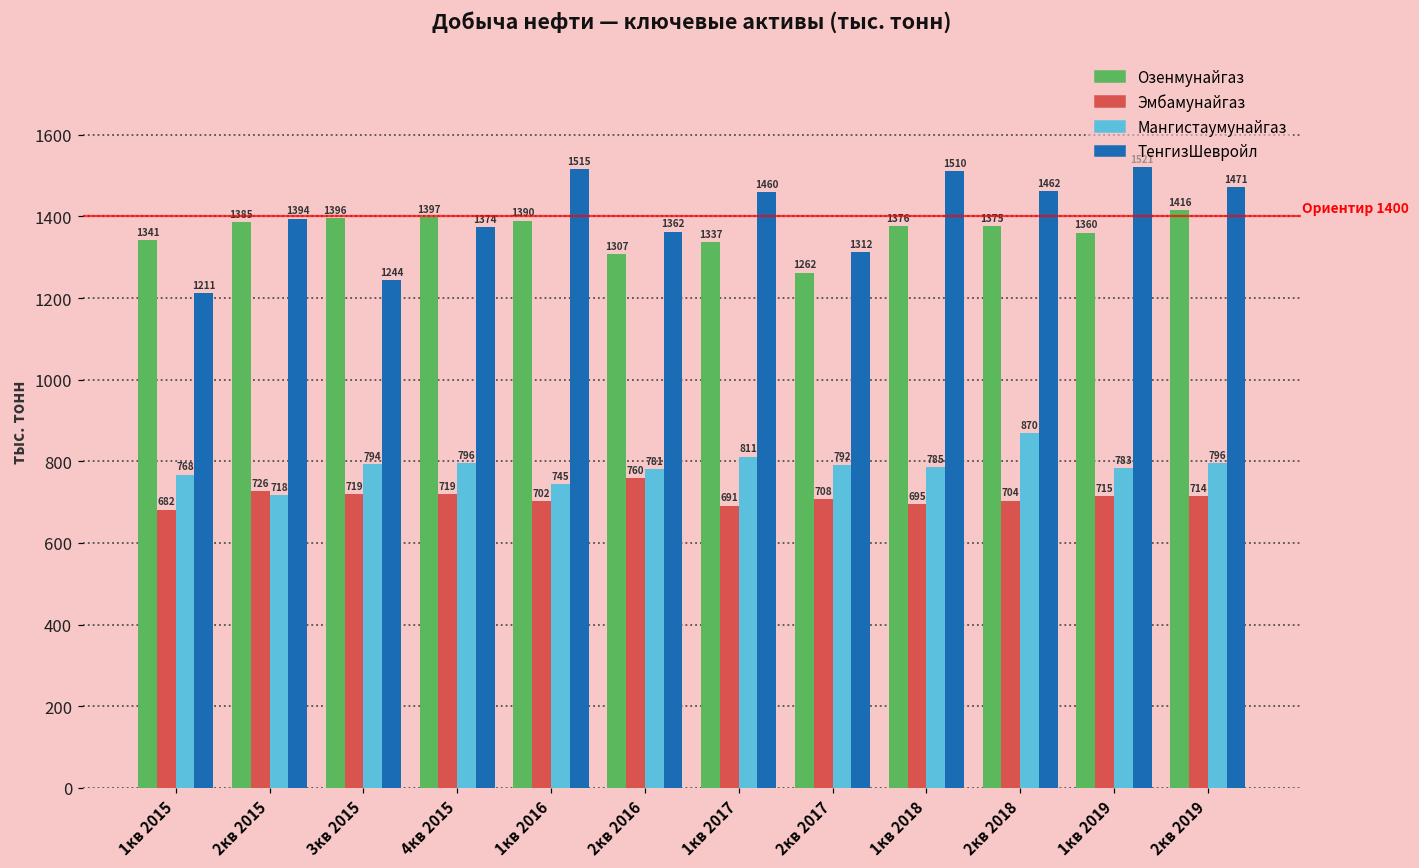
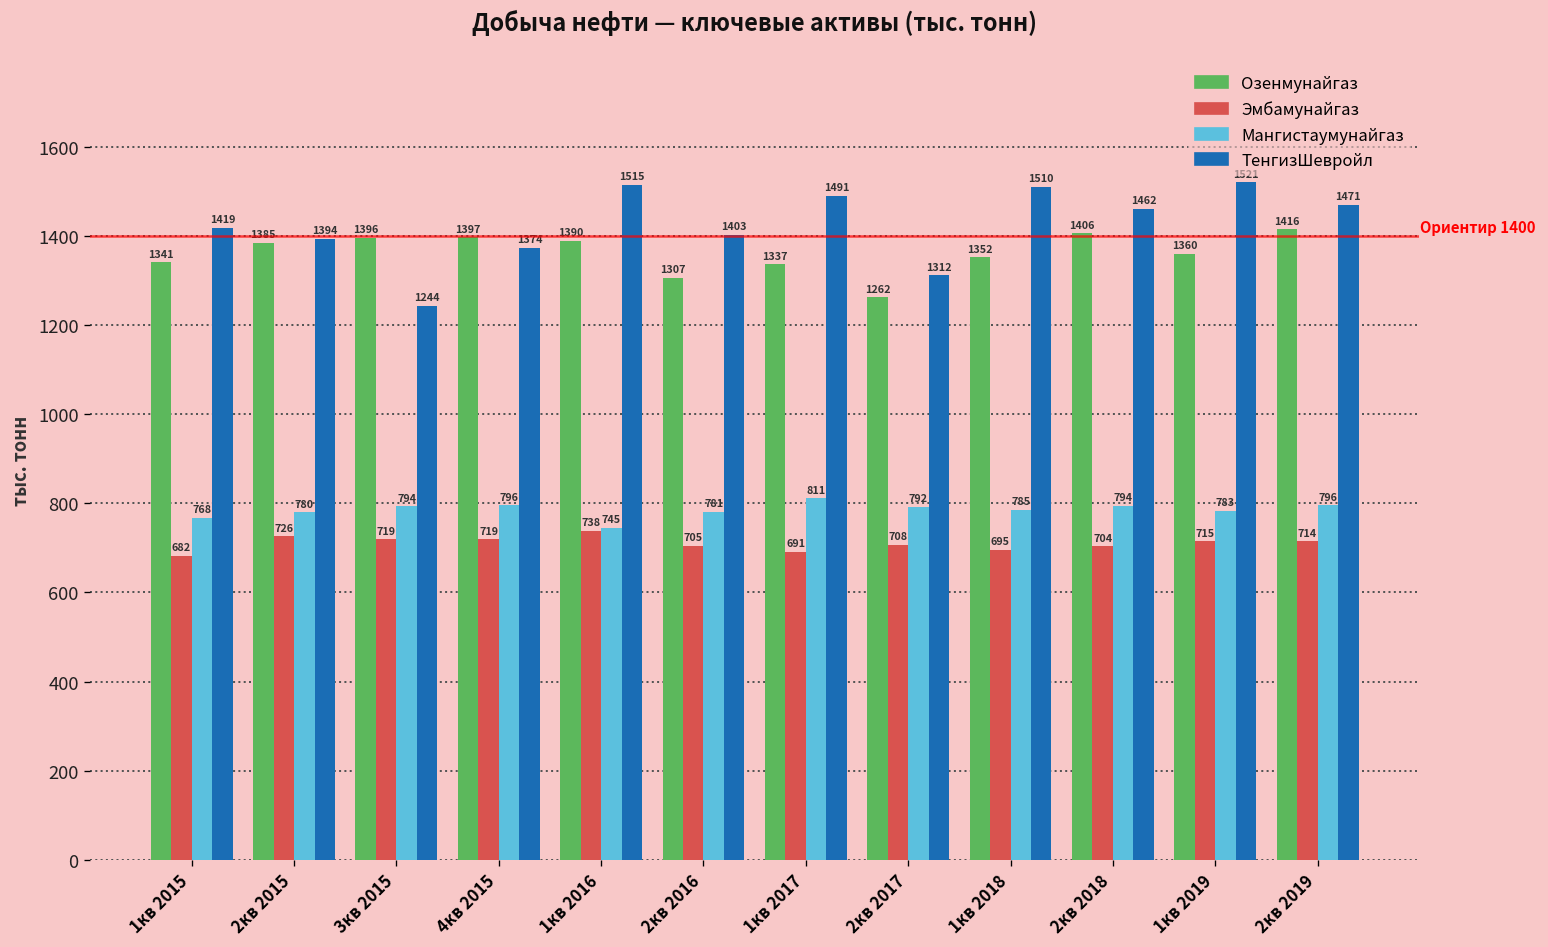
ТенгизШевройл, 1кв 2015: 1211 -> 1419
Мангистаумунайгаз, 2кв 2015: 718 -> 780
Эмбамунайгаз, 1кв 2016: 702 -> 738
Эмбамунайгаз, 2кв 2016: 760 -> 705
ТенгизШевройл, 2кв 2016: 1362 -> 1403
ТенгизШевройл, 1кв 2017: 1460 -> 1491
Озенмунайгаз, 1кв 2018: 1376 -> 1352
Озенмунайгаз, 2кв 2018: 1375 -> 1406
Мангистаумунайгаз, 2кв 2018: 870 -> 794
